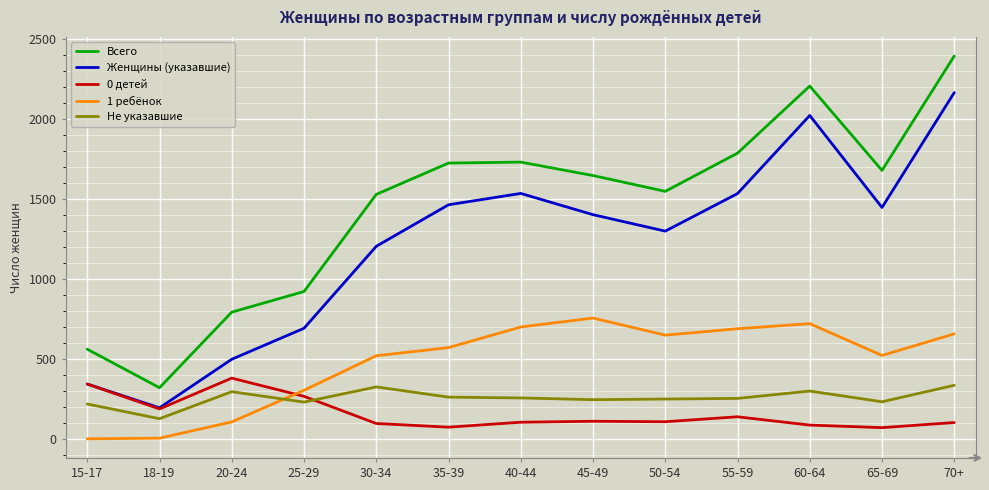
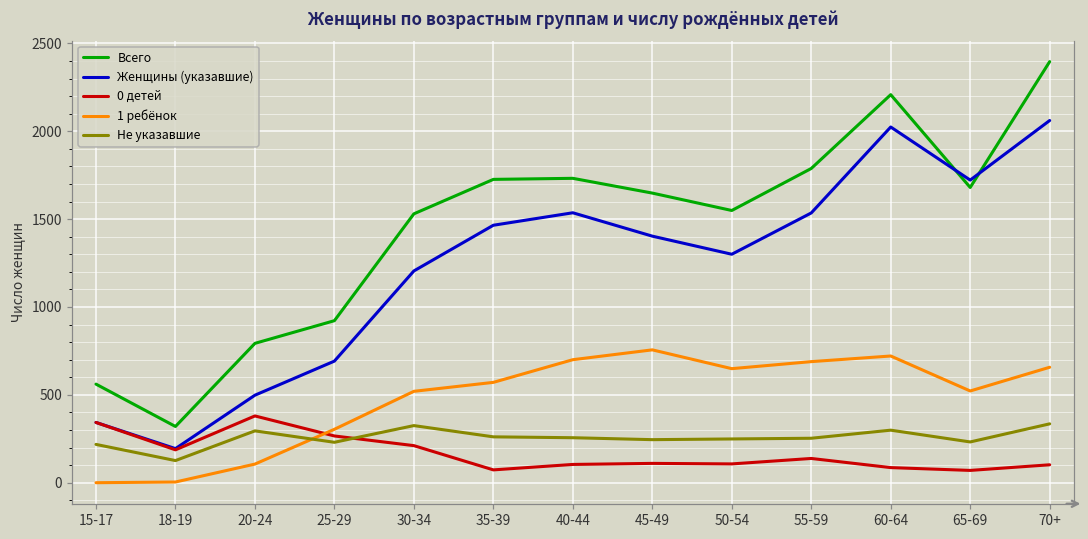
0 детей, 30-34: 100 -> 210
Женщины (указавшие), 65-69: 1450 -> 1720
Женщины (указавшие), 70+: 2170 -> 2060
